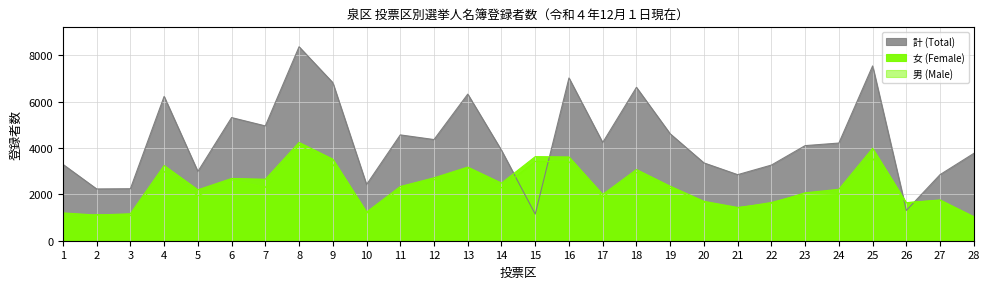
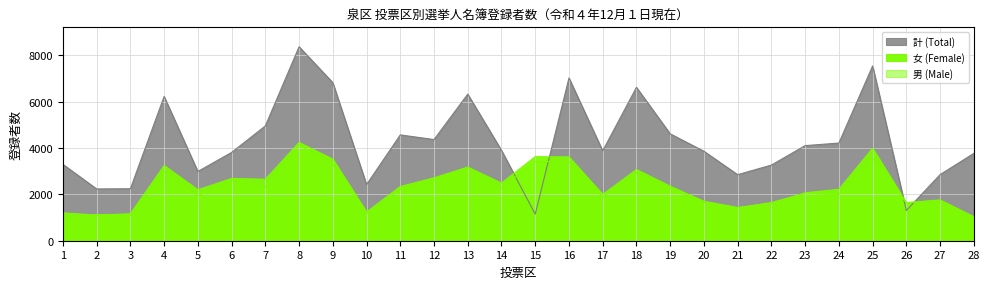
計 (Total), 6: 5300 -> 3800
計 (Total), 17: 4200 -> 3900
計 (Total), 20: 3400 -> 3900
